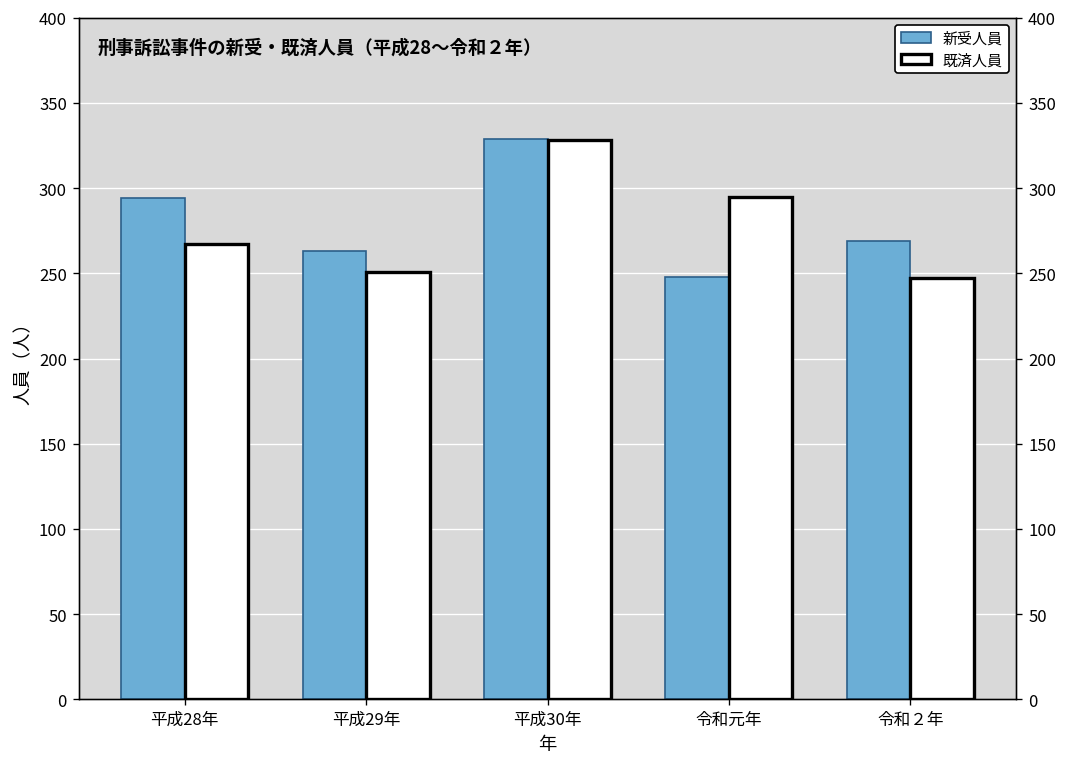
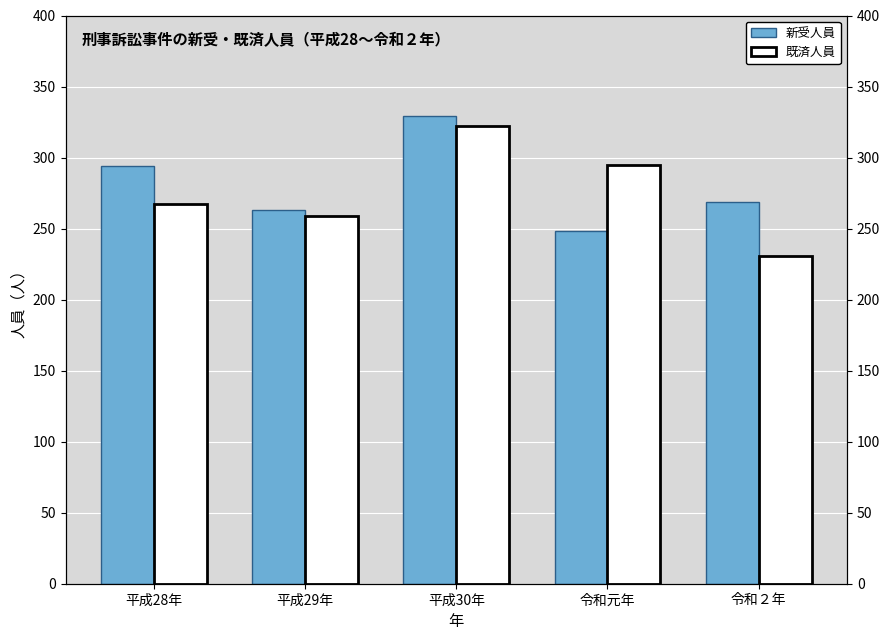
既済人員, 平成29年: 251 -> 259
既済人員, 平成30年: 328 -> 322
既済人員, 令和２年: 247 -> 231
